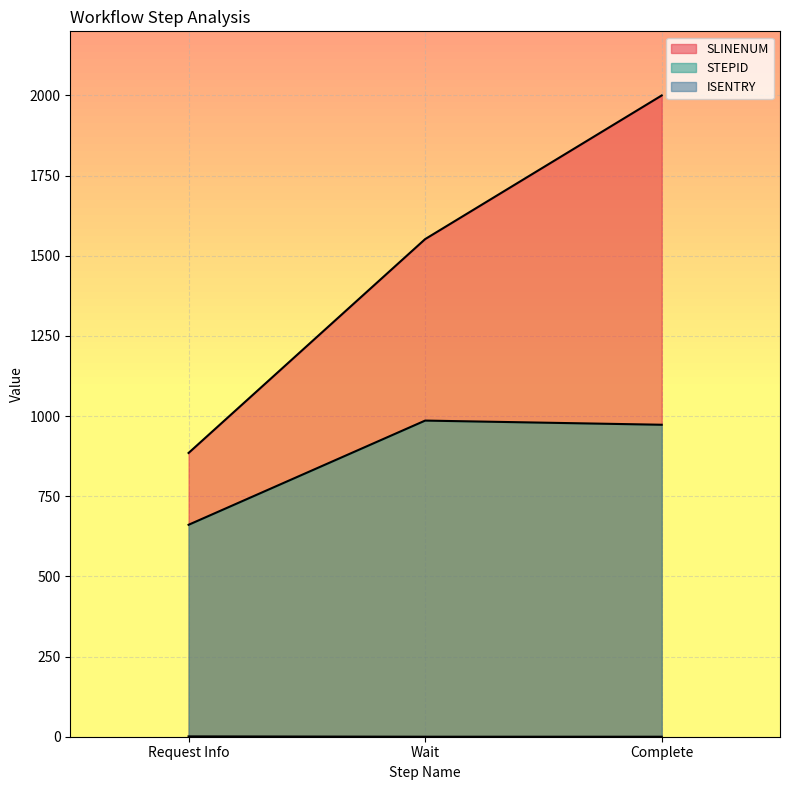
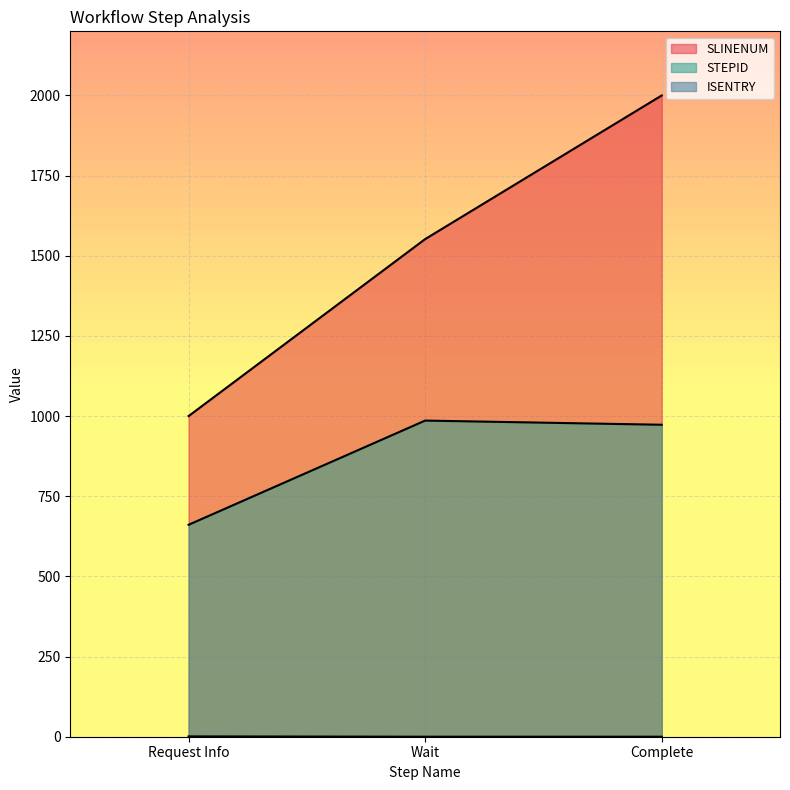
SLINENUM, Request Info: 890 -> 1000
